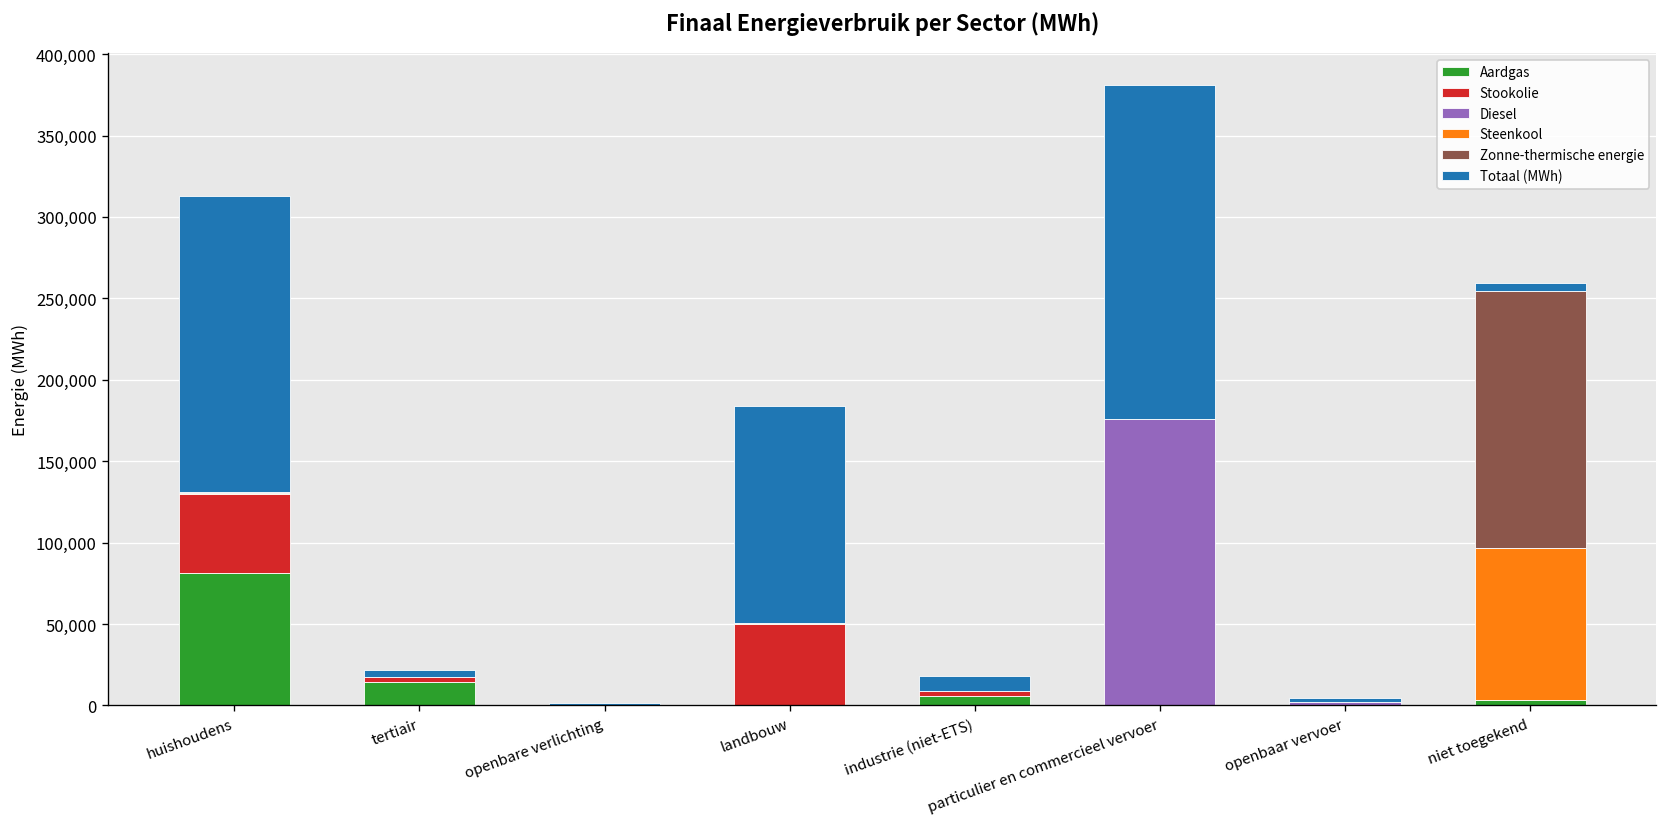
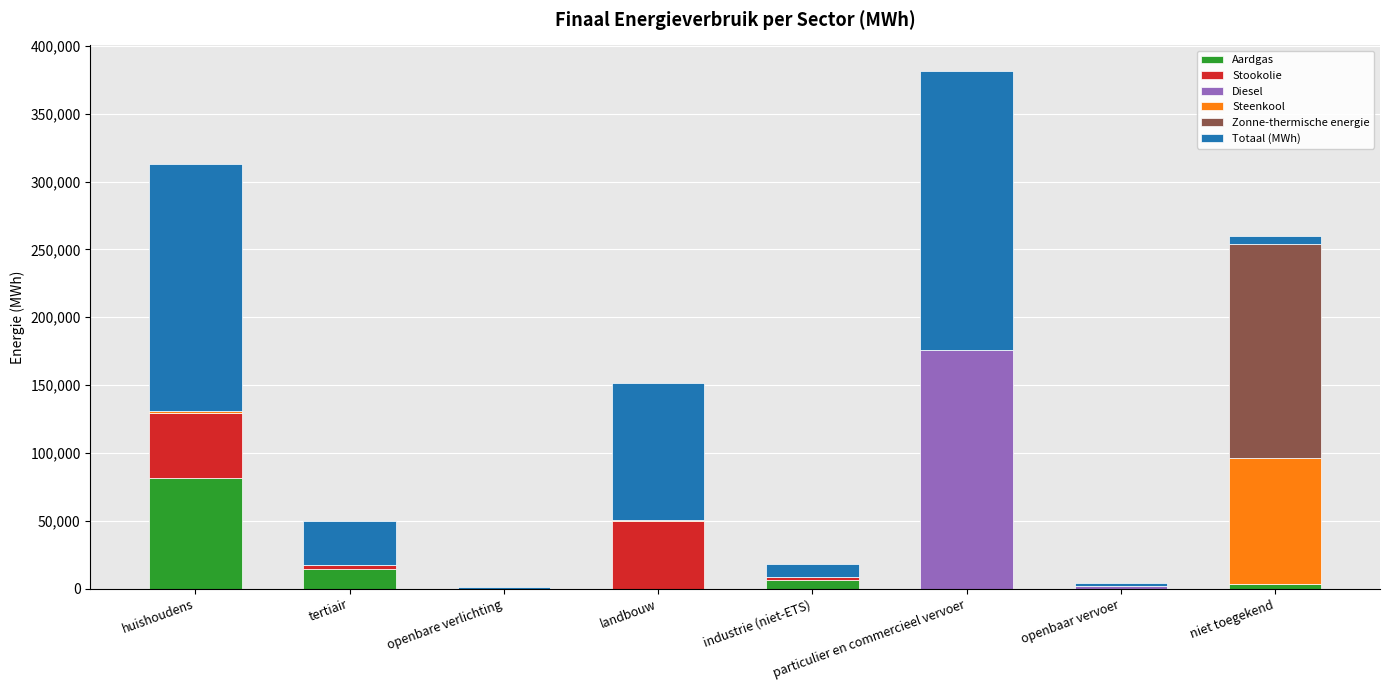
Totaal (MWh), tertiair: 4,000 -> 33,000
Totaal (MWh), landbouw: 133,000 -> 101,000
